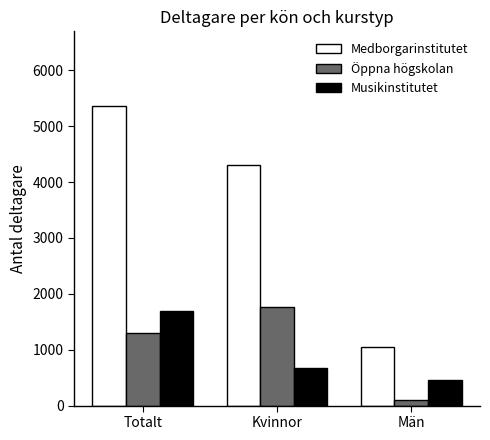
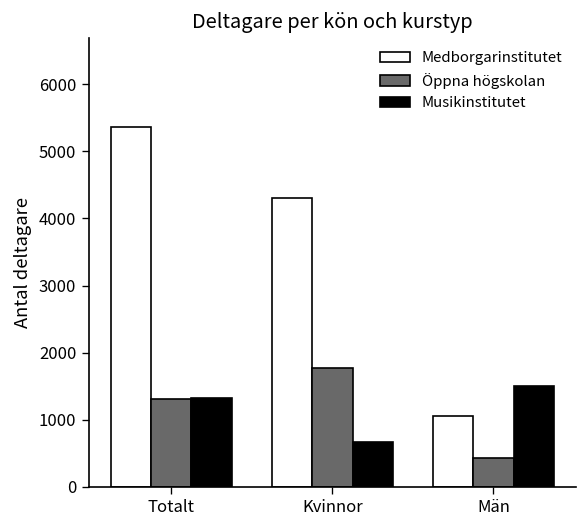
Musikinstitutet, Totalt: 1700 -> 1300
Öppna högskolan, Män: 100 -> 400
Musikinstitutet, Män: 500 -> 1500
